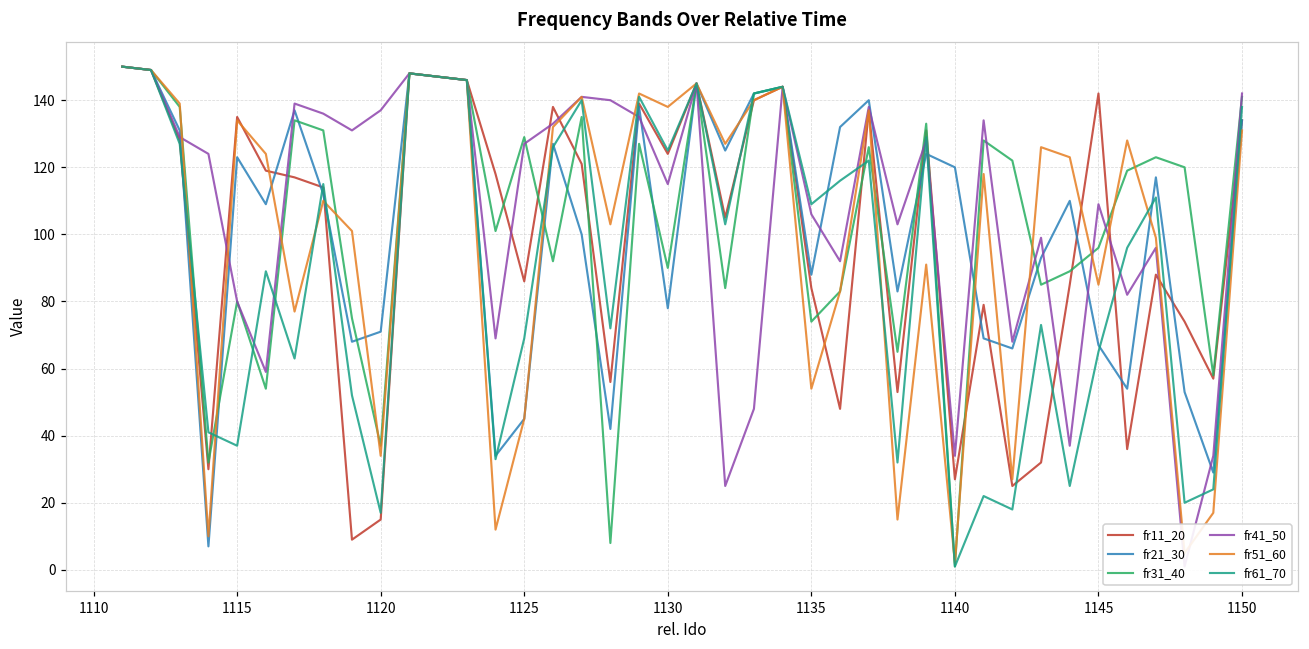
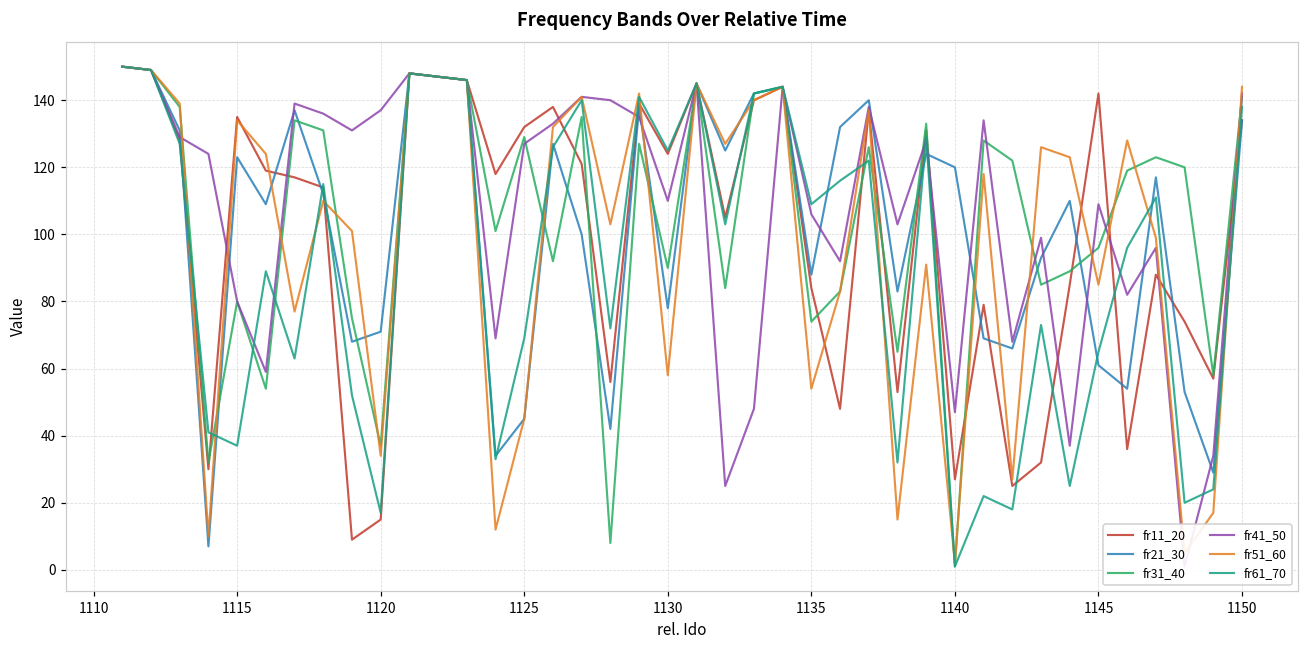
fr11_20, 1125: 86 -> 132
fr41_50, 1130: 115 -> 110
fr51_60, 1130: 138 -> 58
fr41_50, 1140: 34 -> 47
fr21_30, 1145: 67 -> 61
fr51_60, 1150: 131 -> 144
